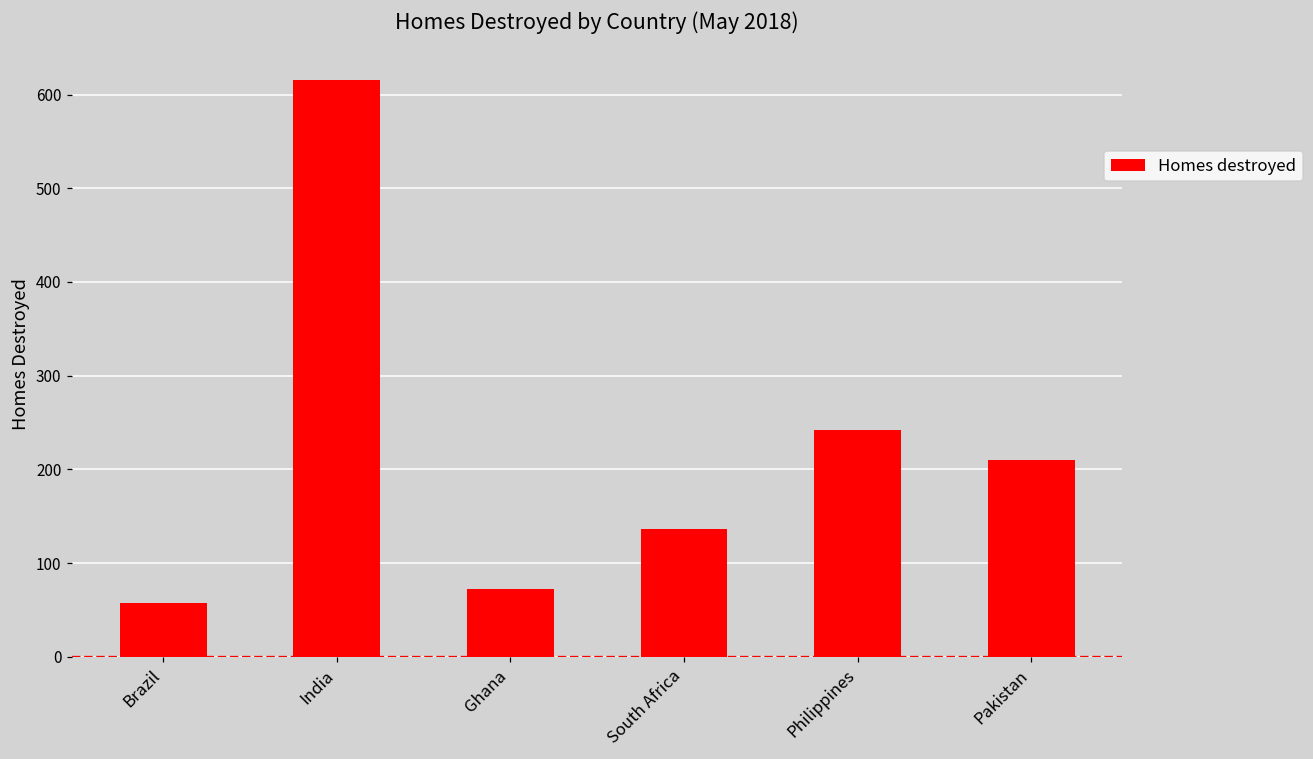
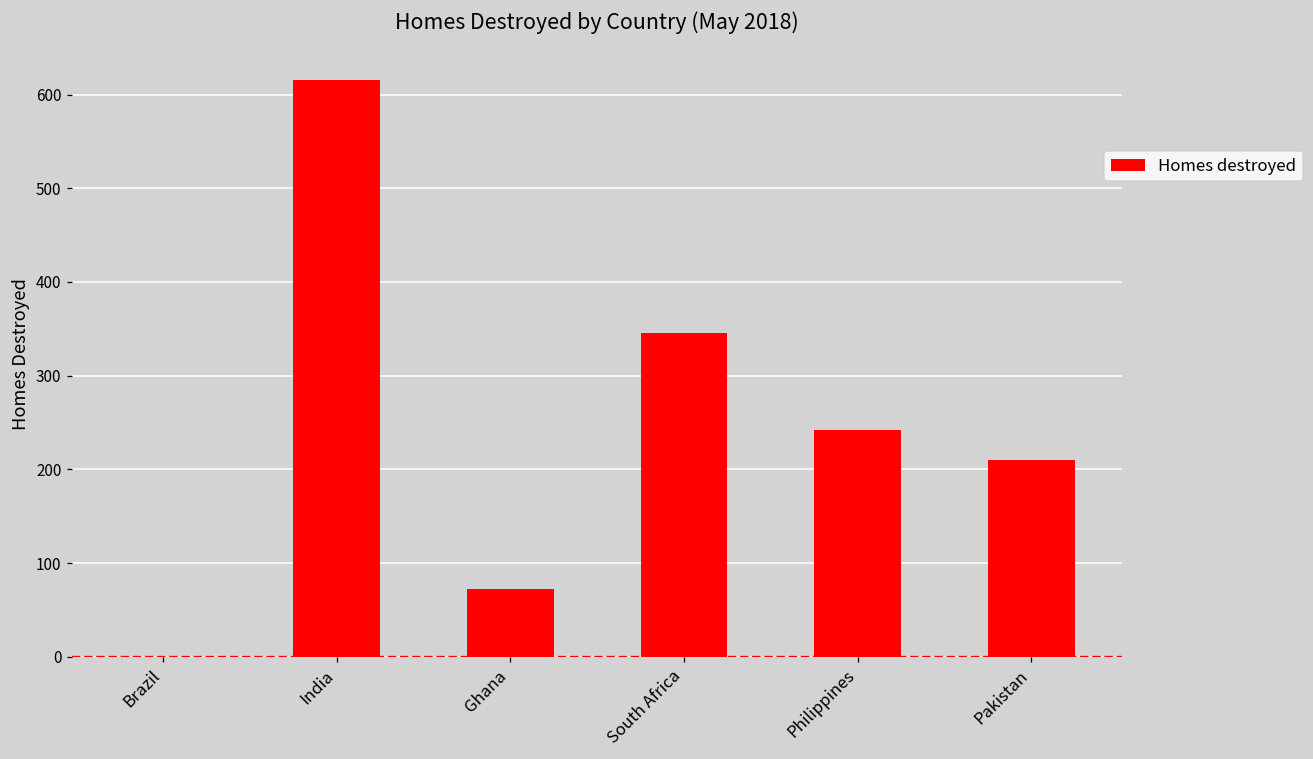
Brazil: 60 -> 0
South Africa: 140 -> 350
